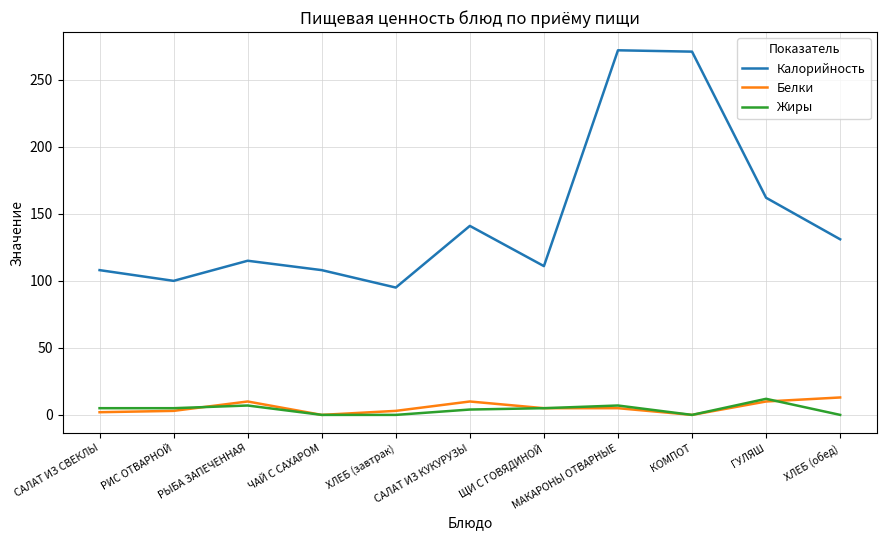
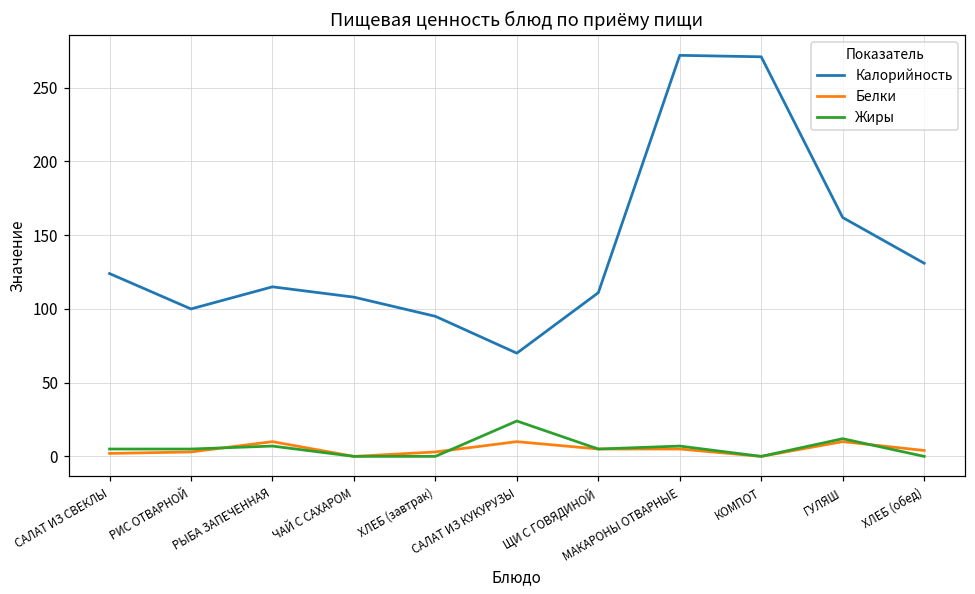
Калорийность, САЛАТ ИЗ СВЕКЛЫ: 108 -> 124
Калорийность, САЛАТ ИЗ КУКУРУЗЫ: 141 -> 70
Жиры, САЛАТ ИЗ КУКУРУЗЫ: 4 -> 24
Белки, ХЛЕБ (обед): 13 -> 4
